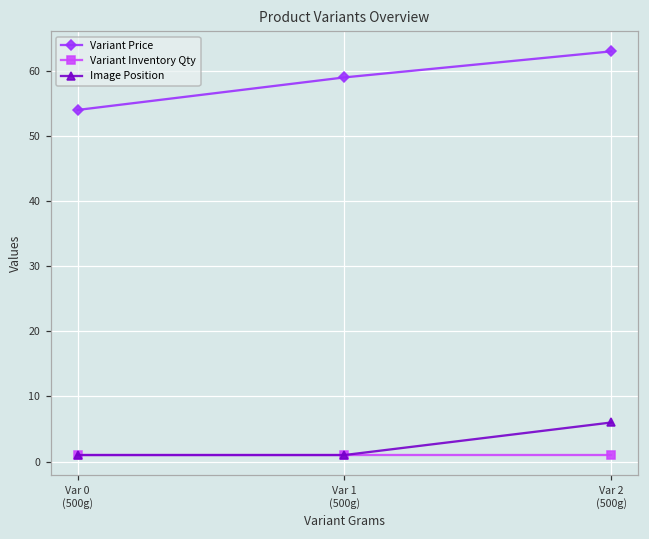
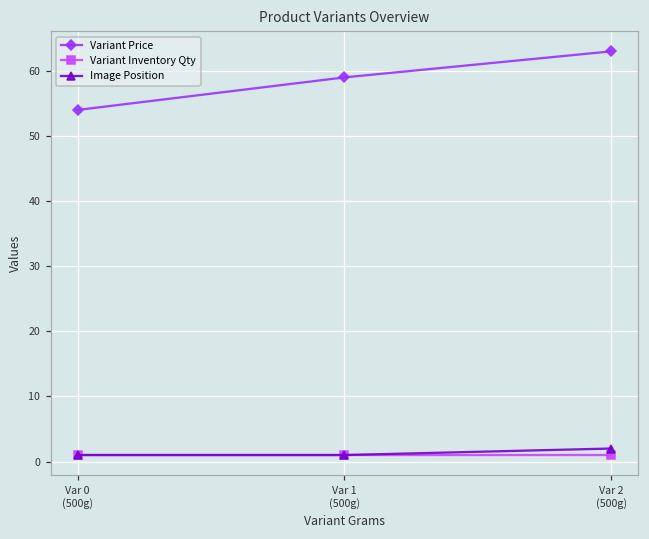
Image Position, Var 2 (500g): 6 -> 2
